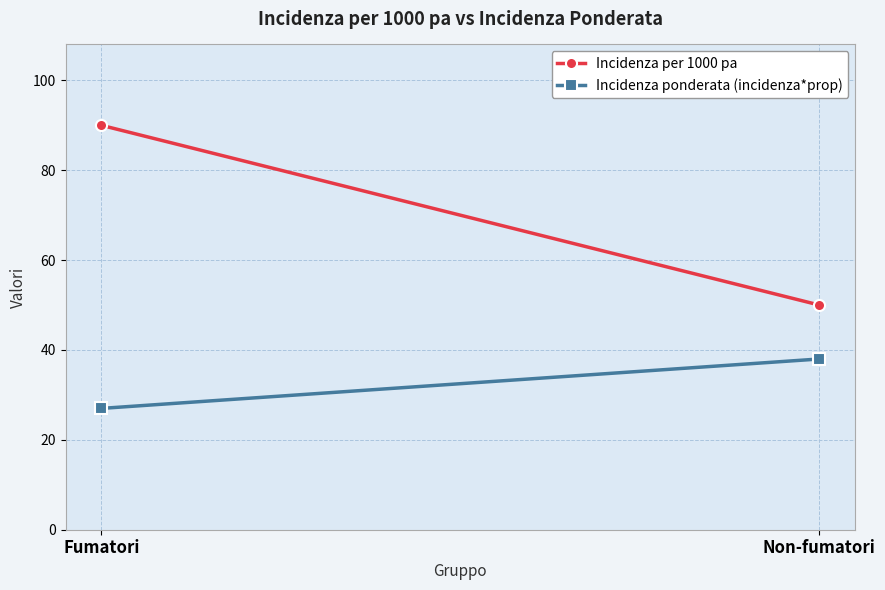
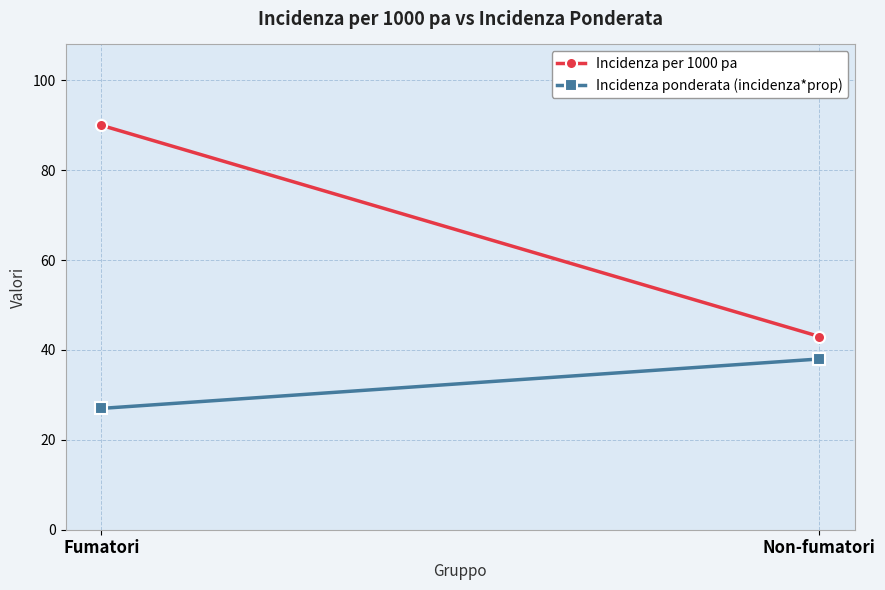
Incidenza per 1000 pa, Non-fumatori: 50 -> 43
